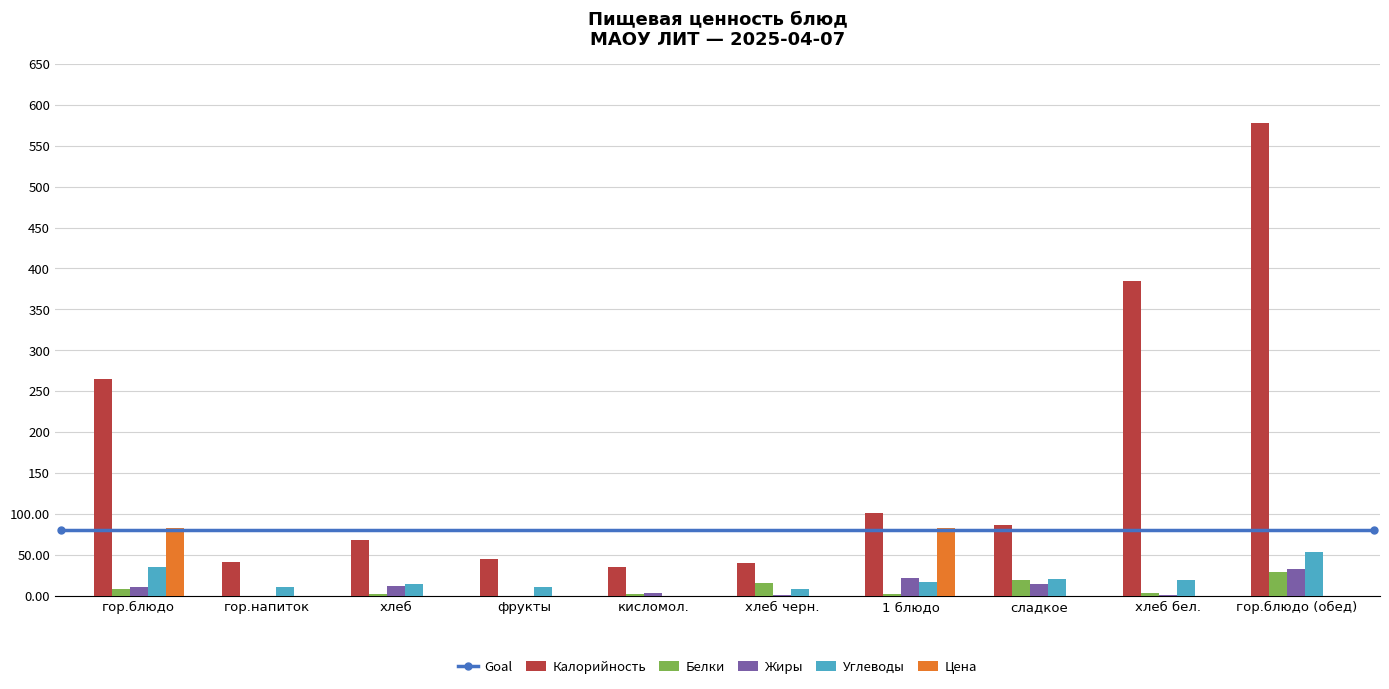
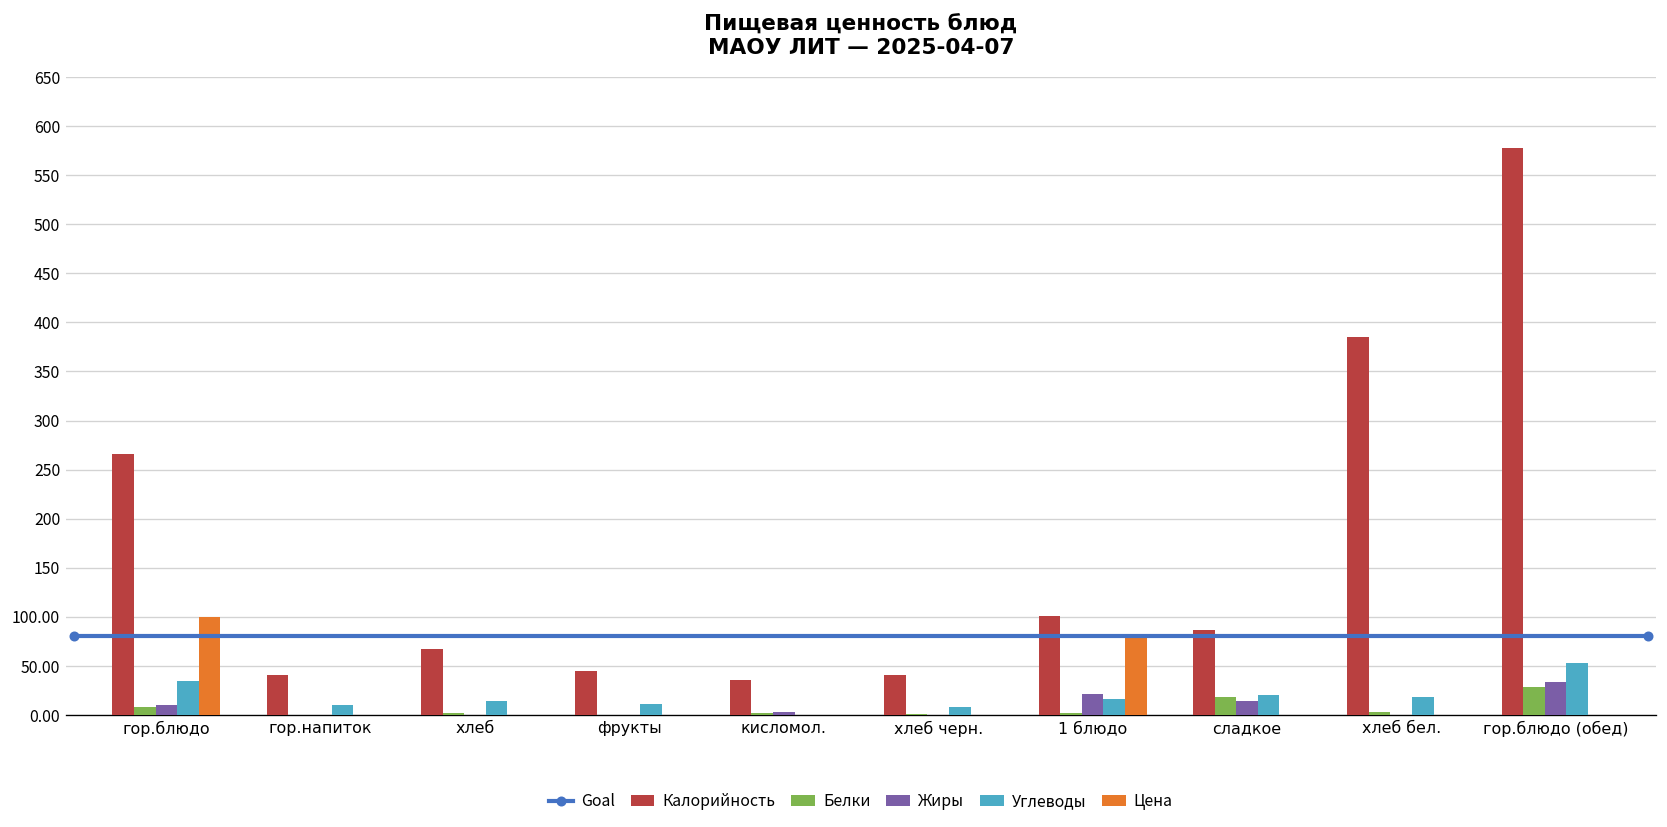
Цена, гор.блюдо: 80 -> 100
Жиры, хлеб: 10 -> 0
Белки, хлеб черн.: 20 -> 0
